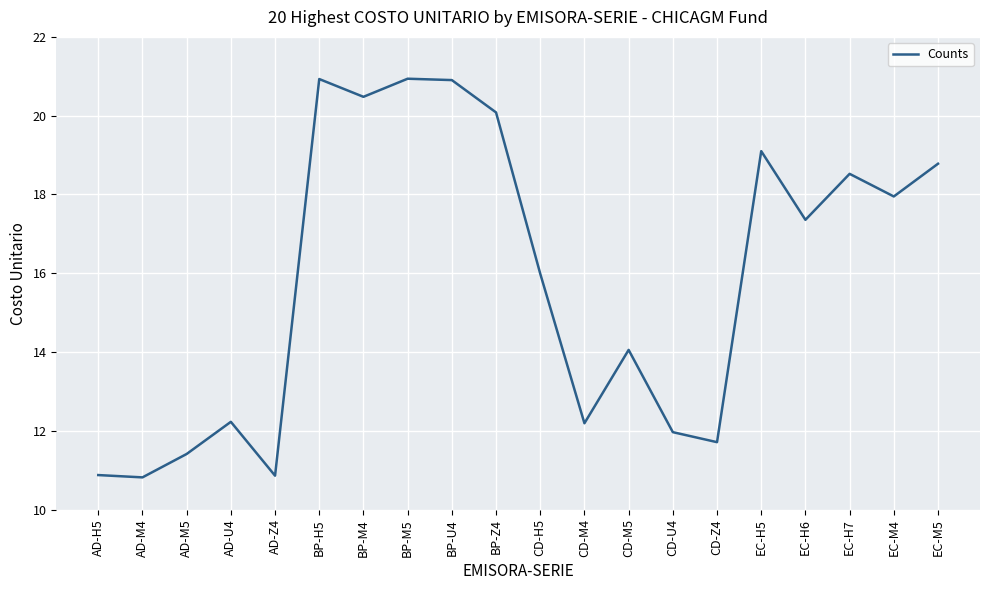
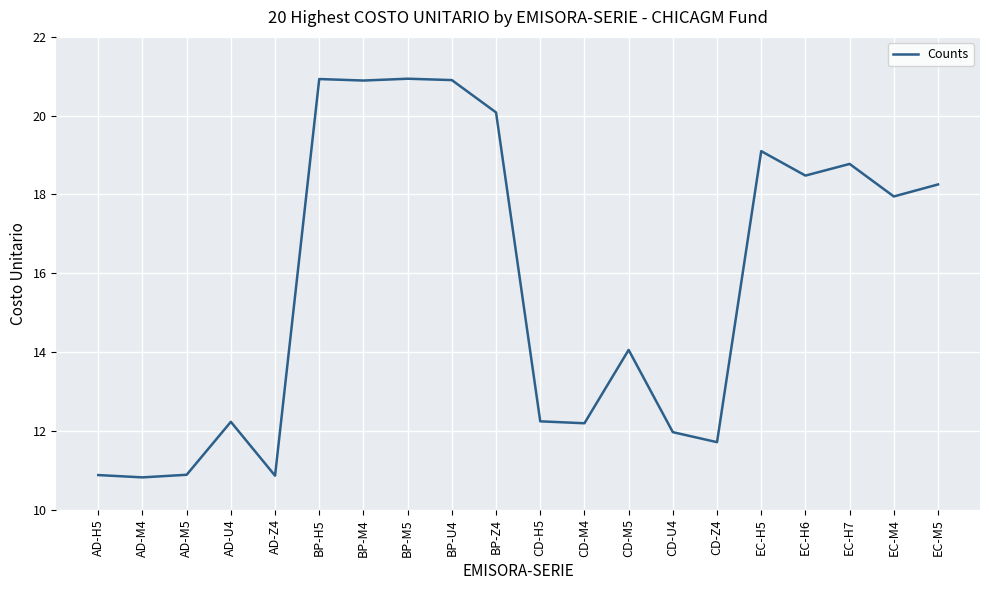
AD-M5: 11.4 -> 10.9
BP-M4: 20.5 -> 20.9
CD-H5: 16.0 -> 12.2
EC-H6: 17.4 -> 18.5
EC-H7: 18.5 -> 18.8
EC-M5: 18.8 -> 18.3
